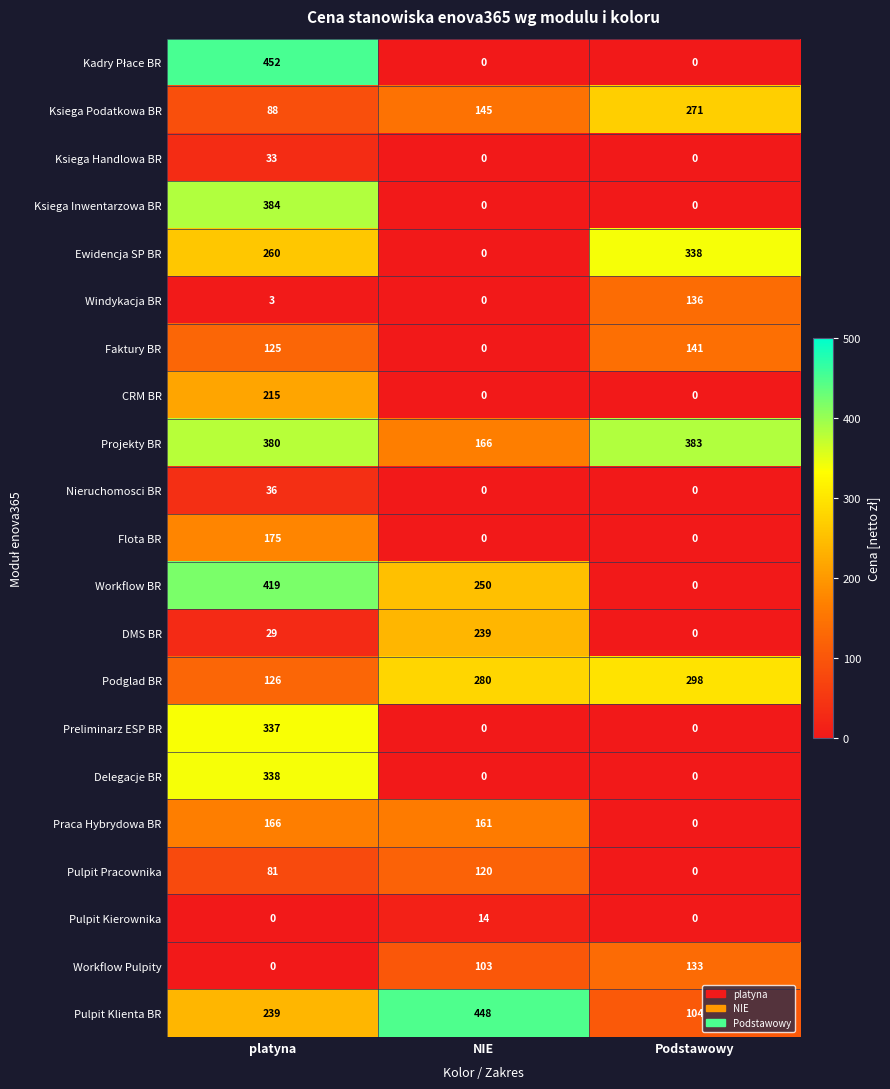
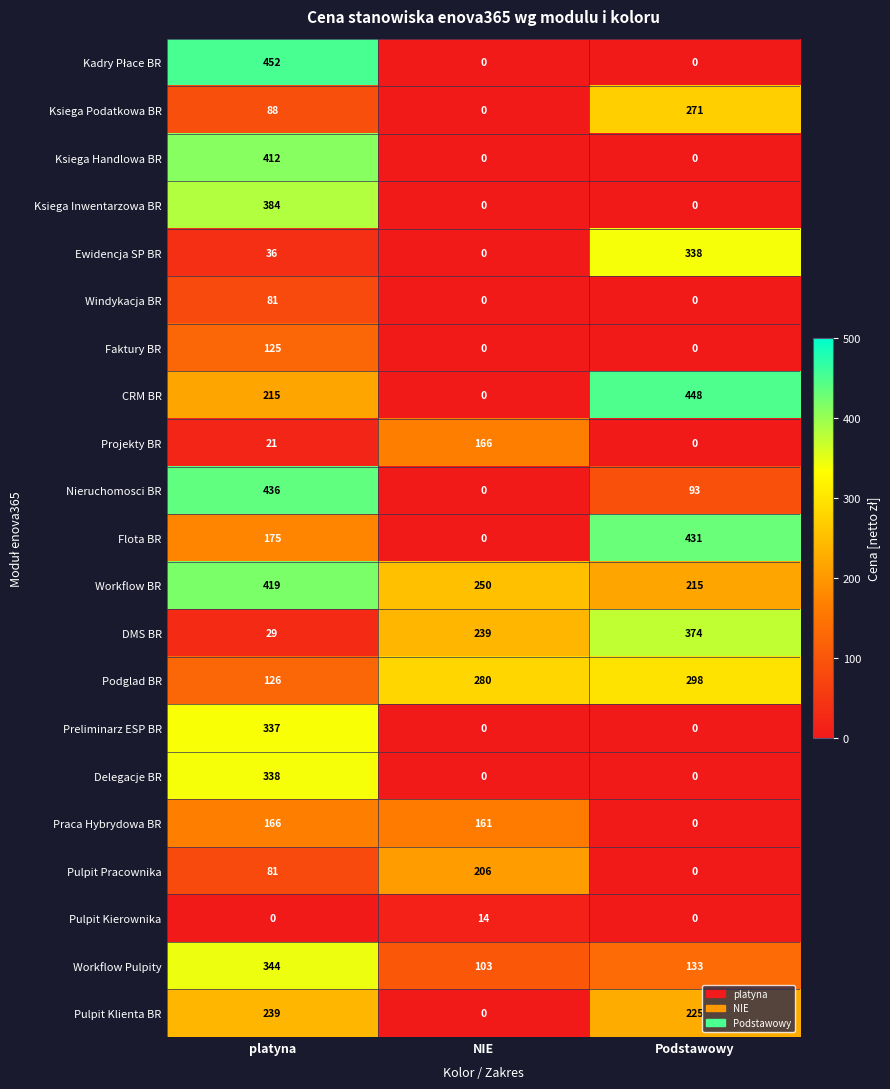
Ksiega Podatkowa BR, NIE: 145 -> 0
Ksiega Handlowa BR, platyna: 33 -> 412
Ewidencja SP BR, platyna: 260 -> 36
Windykacja BR, platyna: 3 -> 81
Windykacja BR, Podstawowy: 136 -> 0
Faktury BR, Podstawowy: 141 -> 0
CRM BR, Podstawowy: 0 -> 448
Projekty BR, platyna: 380 -> 21
Projekty BR, Podstawowy: 383 -> 0
Nieruchomosci BR, platyna: 36 -> 436
Nieruchomosci BR, Podstawowy: 0 -> 93
Flota BR, Podstawowy: 0 -> 431
Workflow BR, Podstawowy: 0 -> 215
DMS BR, Podstawowy: 0 -> 374
Pulpit Pracownika, NIE: 120 -> 206
Workflow Pulpity, platyna: 0 -> 344
Pulpit Klienta BR, NIE: 448 -> 0
Pulpit Klienta BR, Podstawowy: 104 -> 225
